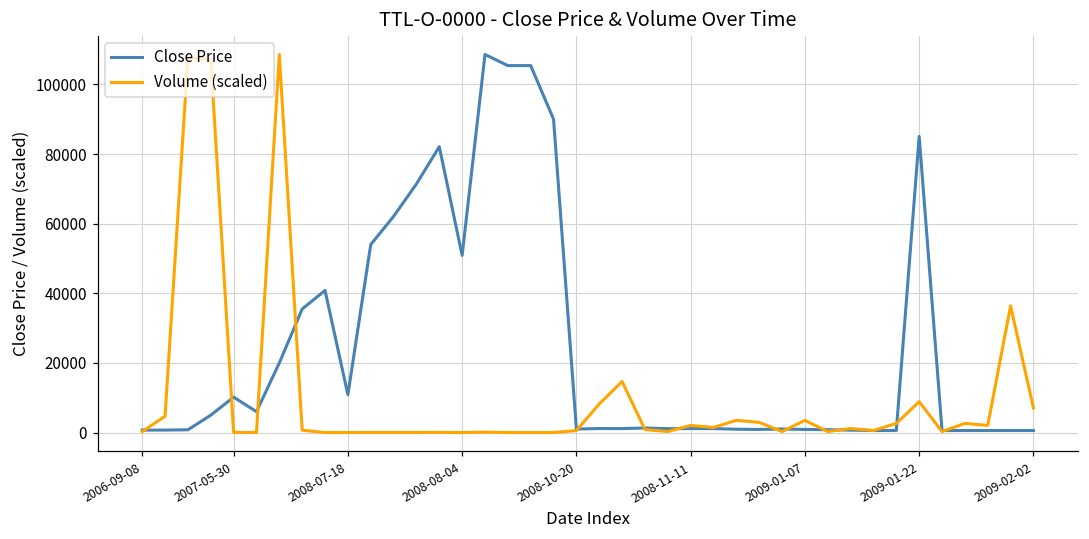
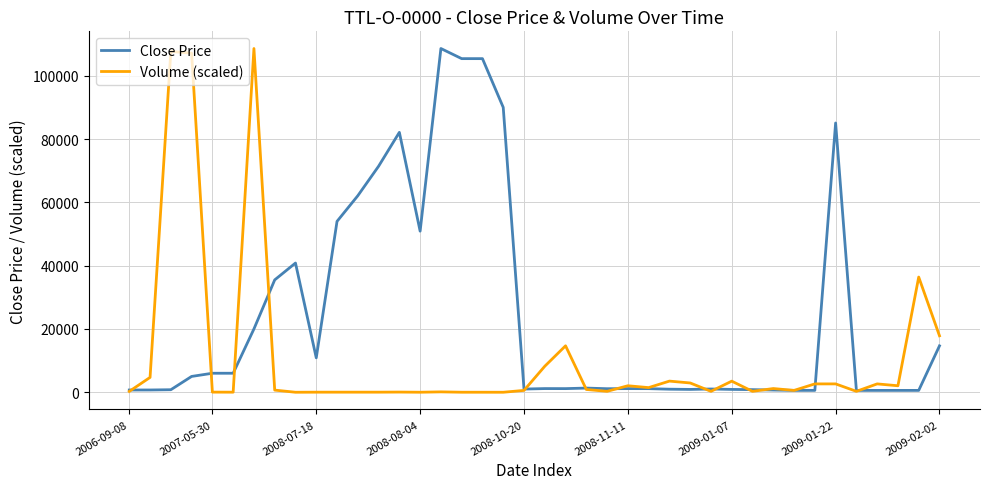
Close Price, 2007-05-30: 10000 -> 6000
Volume (scaled), 2009-01-22: 9000 -> 3000
Close Price, 2009-02-02: 1000 -> 15000
Volume (scaled), 2009-02-02: 7000 -> 18000
